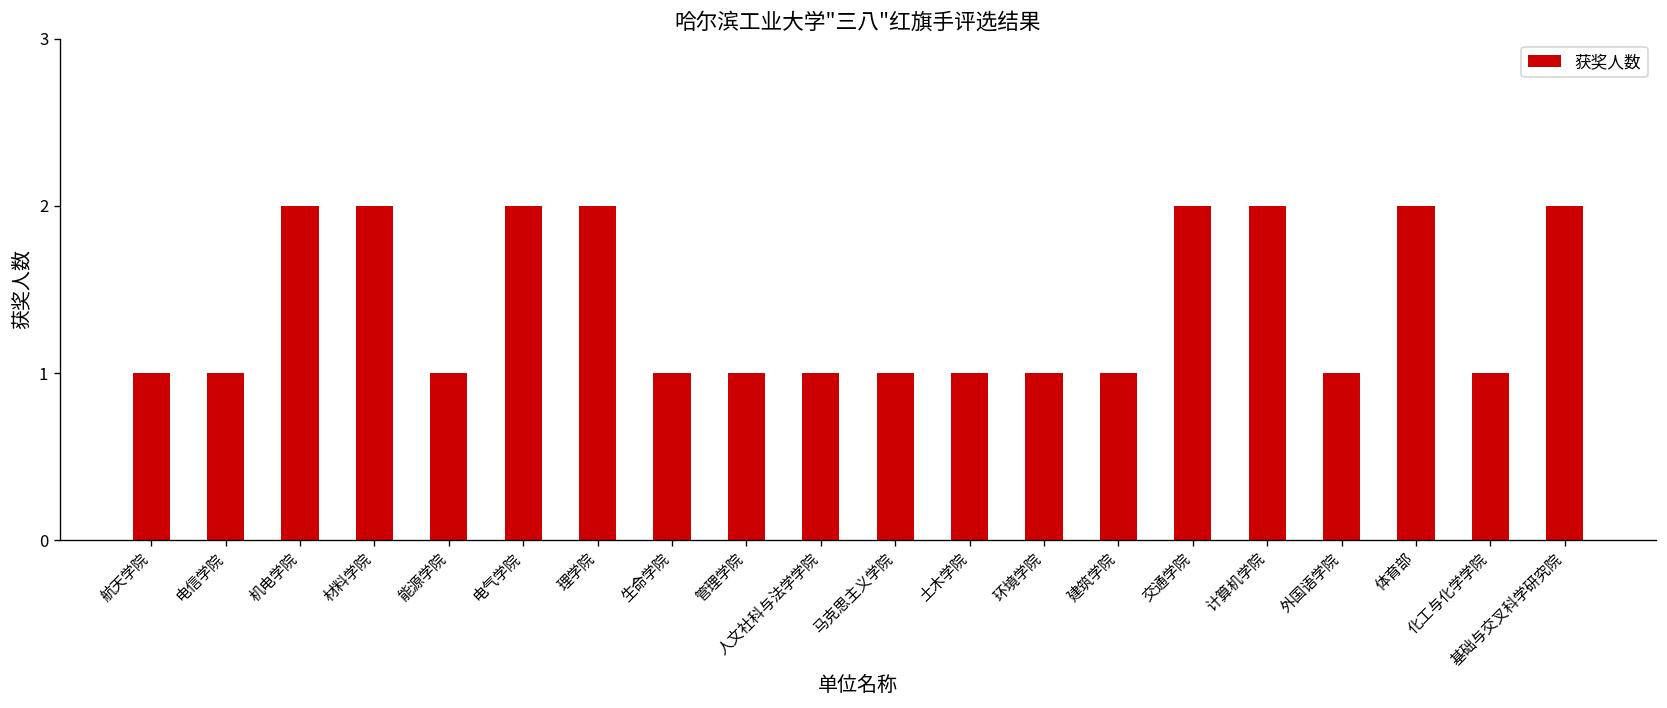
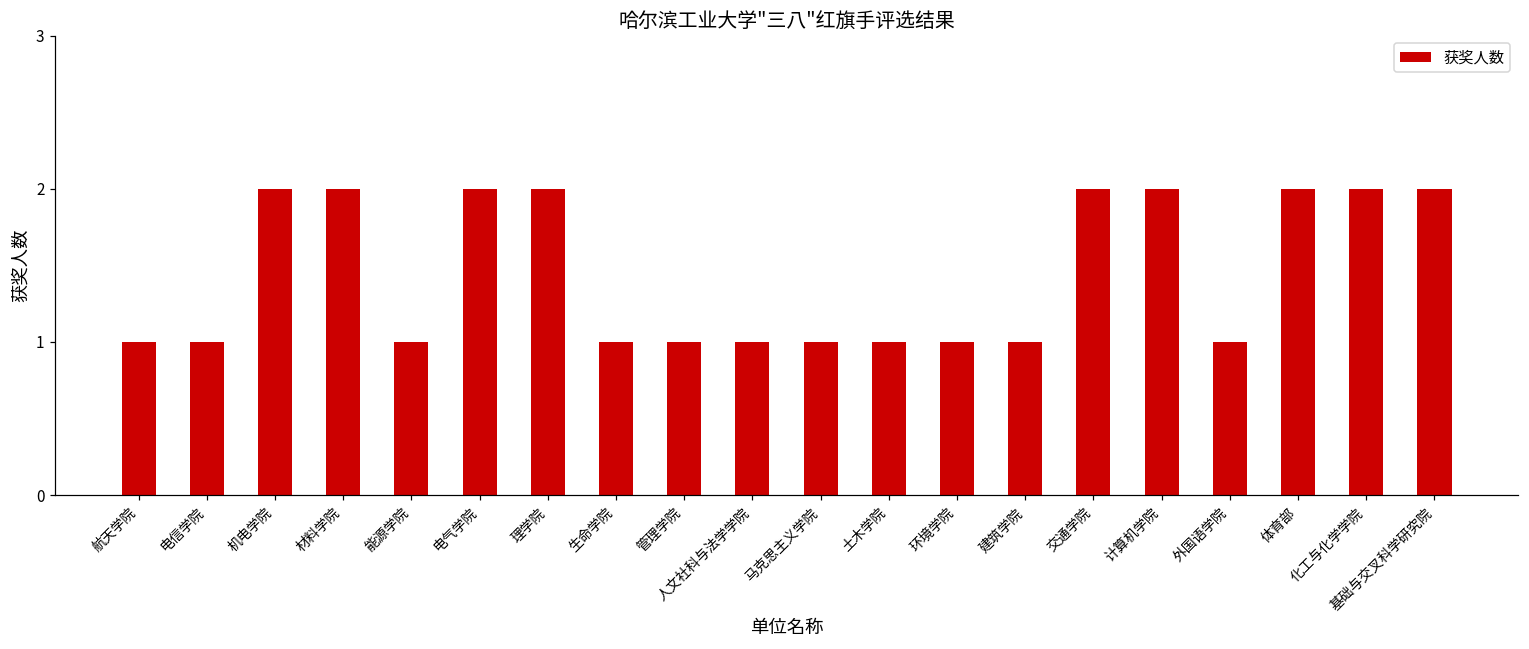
化工与化学学院: 1 -> 2
